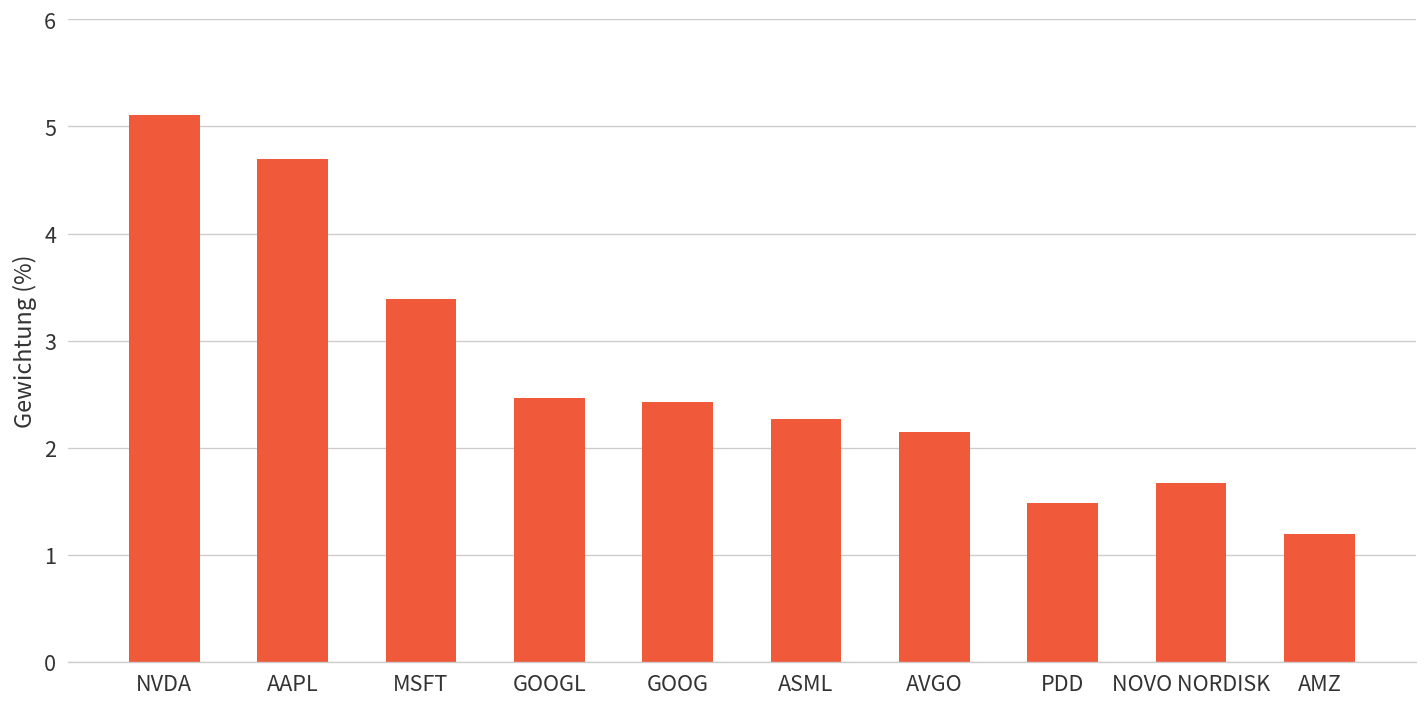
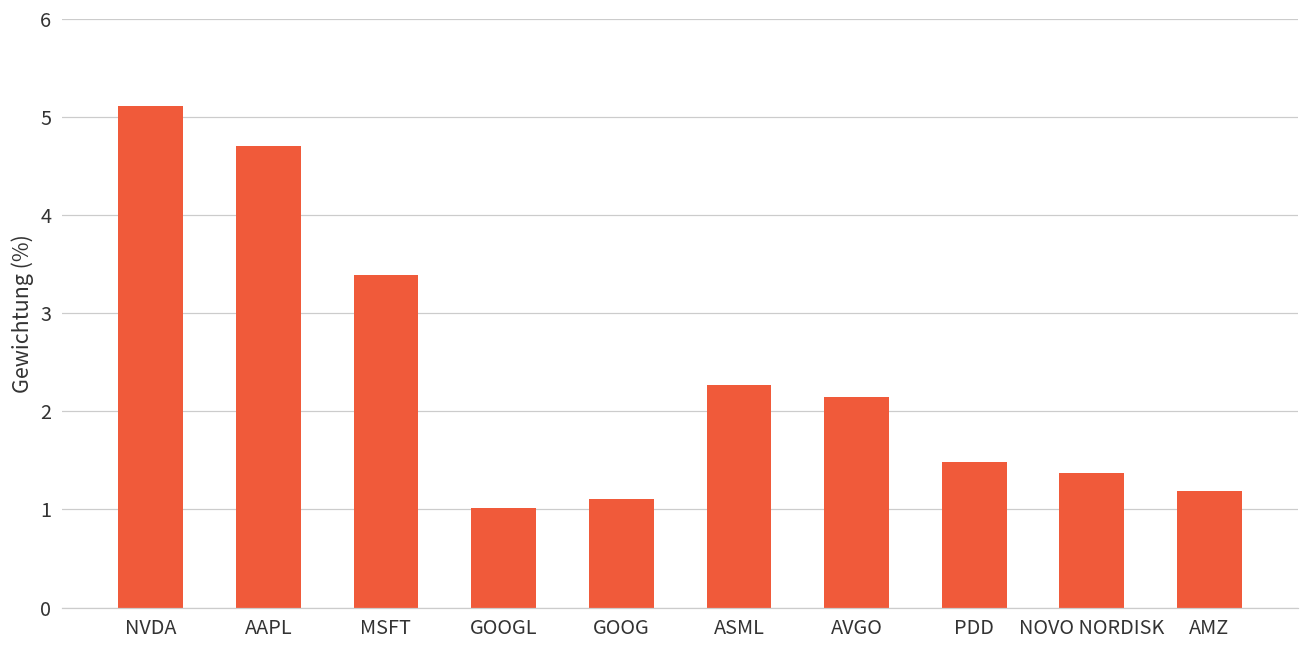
GOOGL: 2.5 -> 1.0
GOOG: 2.4 -> 1.1
NOVO NORDISK: 1.7 -> 1.4
